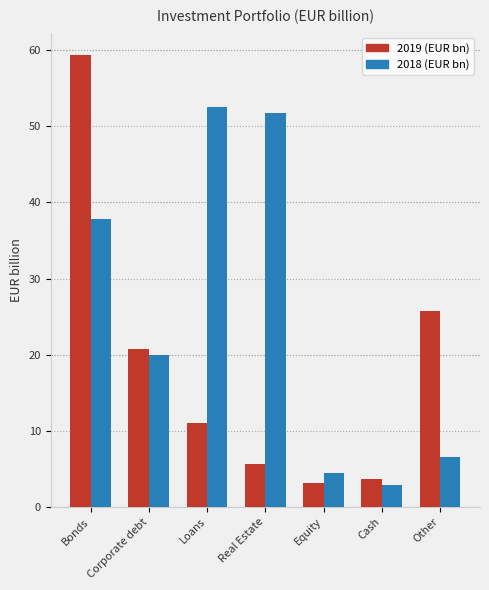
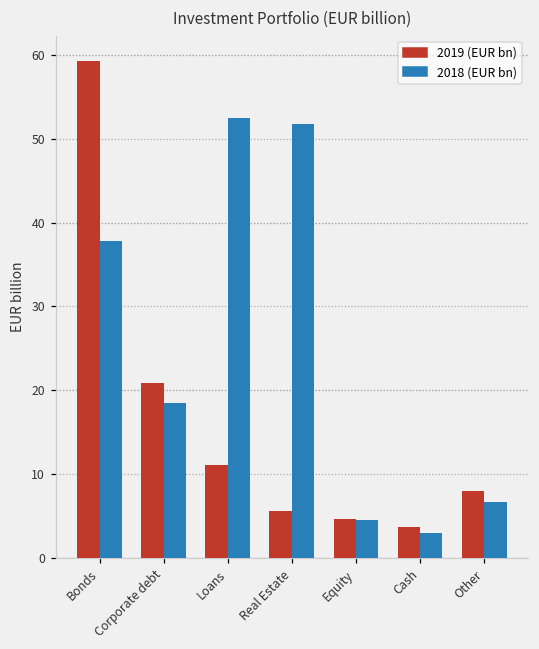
2018 (EUR bn), Corporate debt: 20 -> 19
2019 (EUR bn), Equity: 3 -> 5
2019 (EUR bn), Other: 26 -> 8
